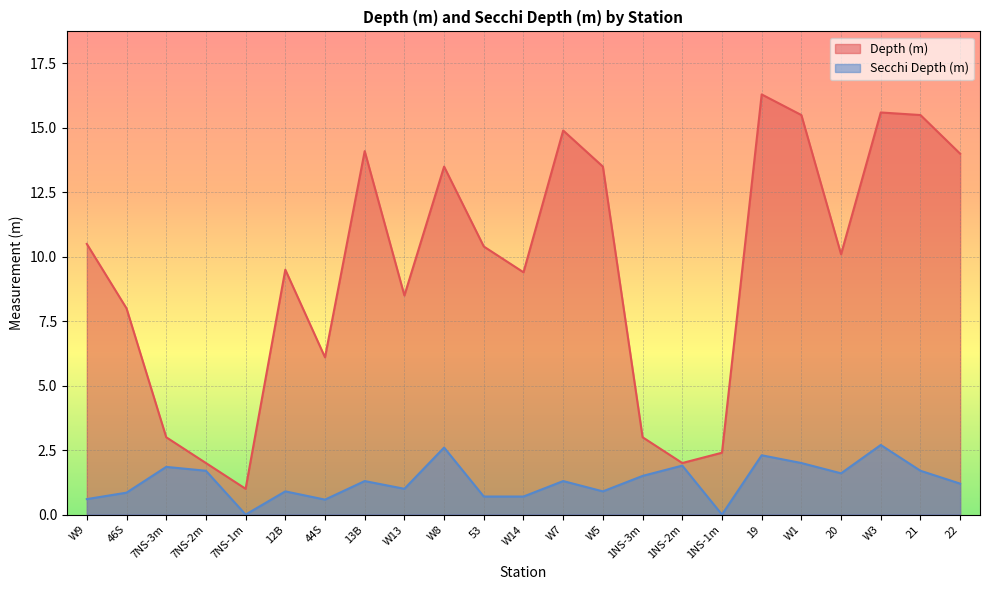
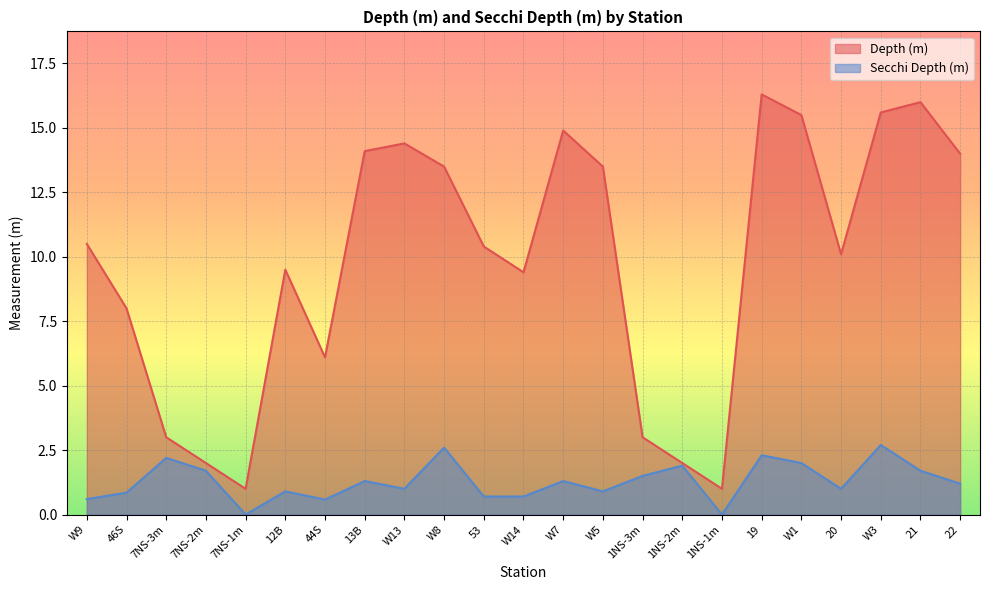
Secchi Depth (m), 7NS-3m: 1.9 -> 2.2
Depth (m), W13: 8.5 -> 14.4
Depth (m), 1NS-1m: 2.4 -> 1.0
Secchi Depth (m), 20: 1.6 -> 1.0
Depth (m), 21: 15.5 -> 16.0
